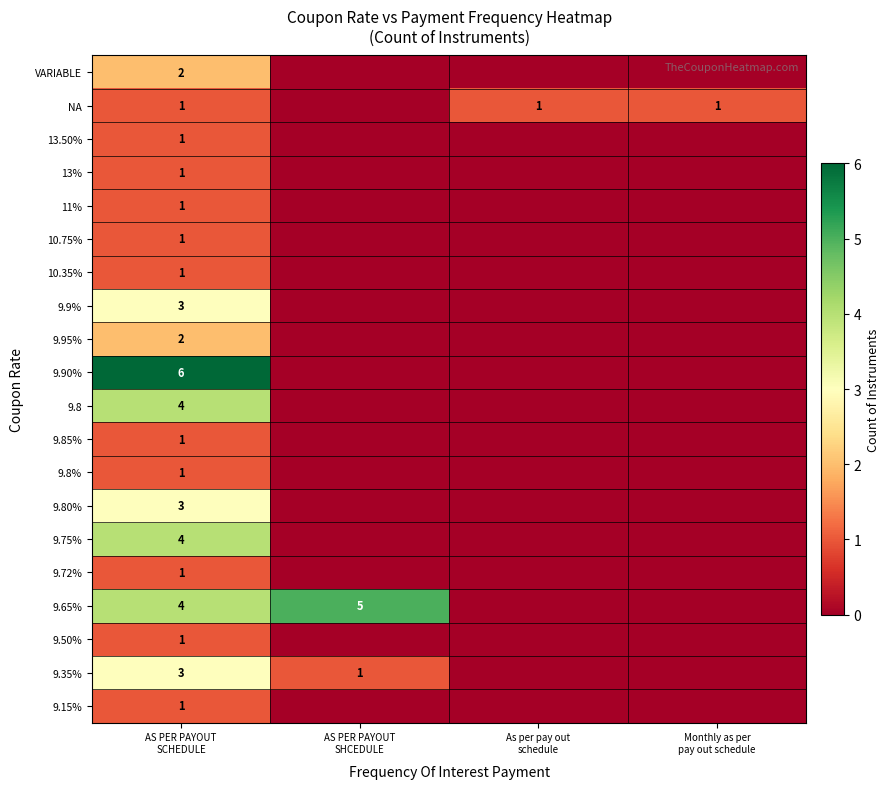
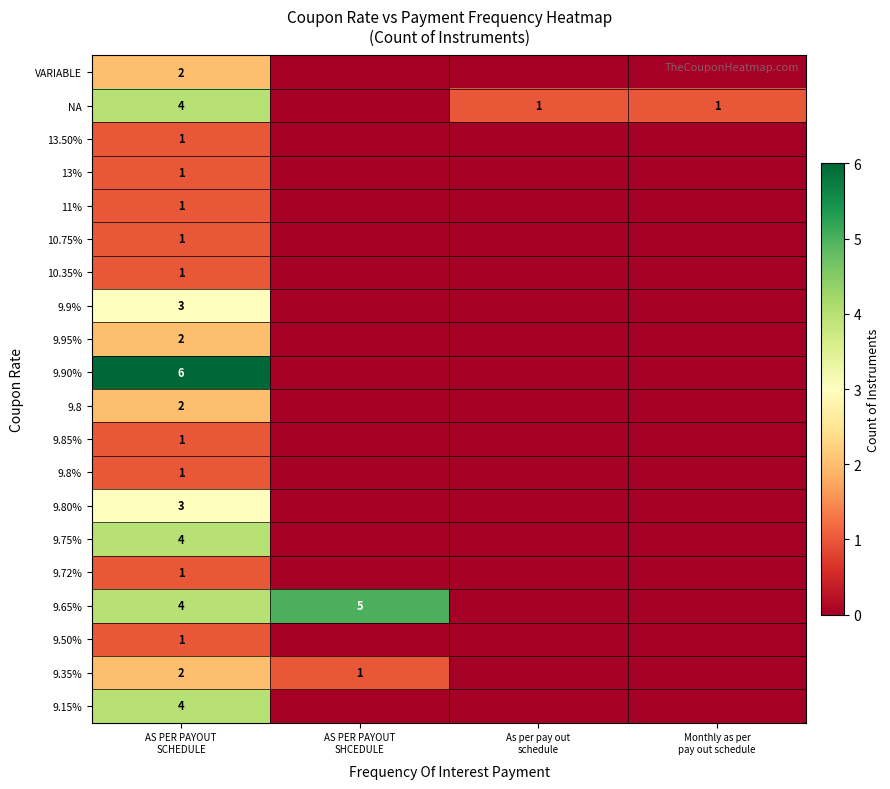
NA, AS PER PAYOUT SCHEDULE: 1 -> 4
9.8, AS PER PAYOUT SCHEDULE: 4 -> 2
9.35%, AS PER PAYOUT SCHEDULE: 3 -> 2
9.15%, AS PER PAYOUT SCHEDULE: 1 -> 4
